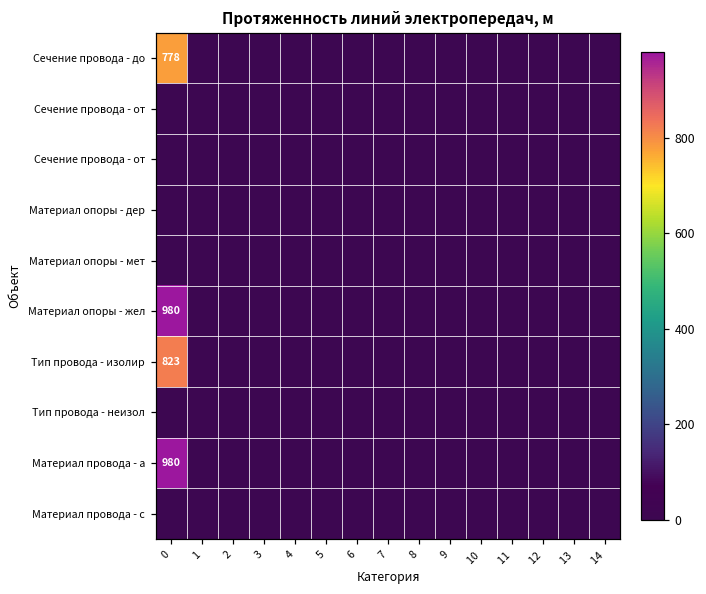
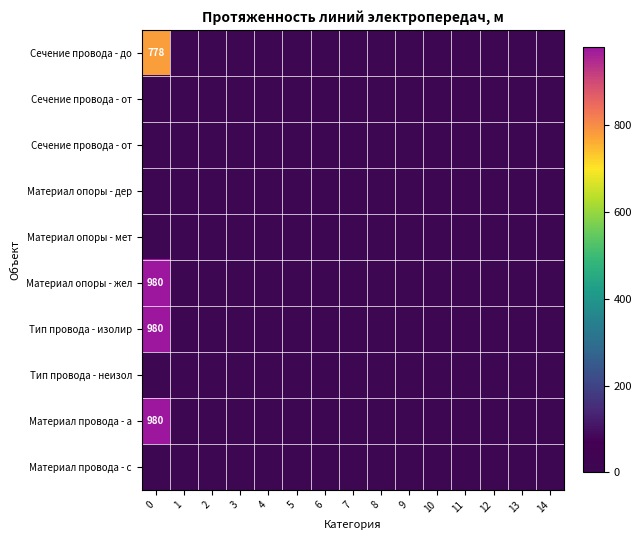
Тип провода - изолир, 0: 823 -> 980
